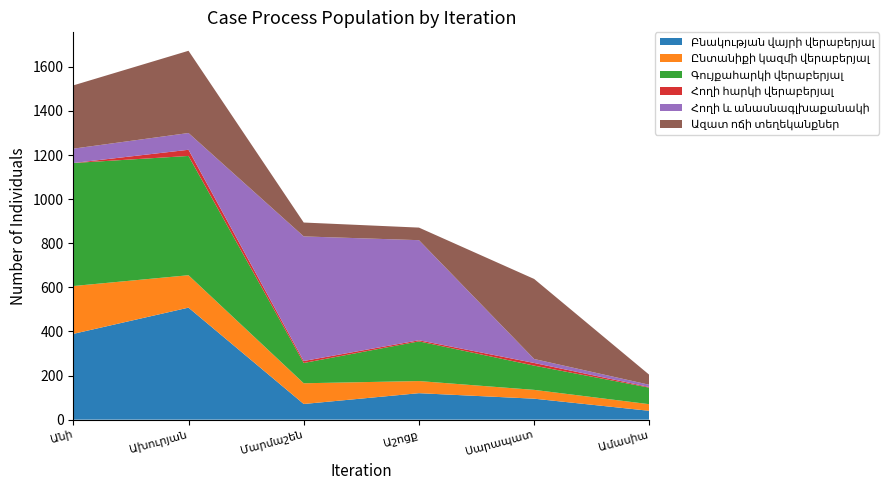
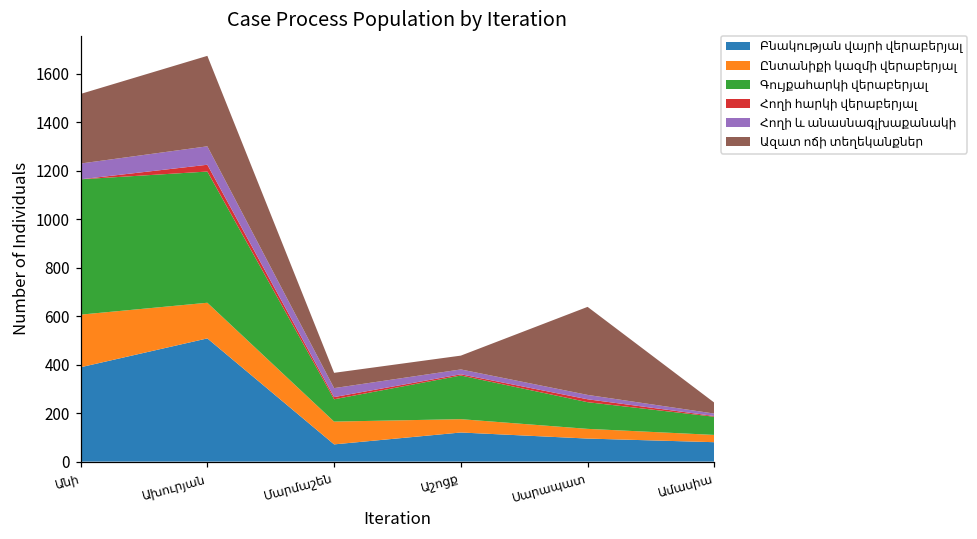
Հողի և անասնագլխաքանակի, Մարմաշեն: 570 -> 40
Հողի և անասնագլխաքանակի, Աշոցք: 450 -> 20
Բնակության վայրի վերաբերյալ, Ամասիա: 40 -> 80
